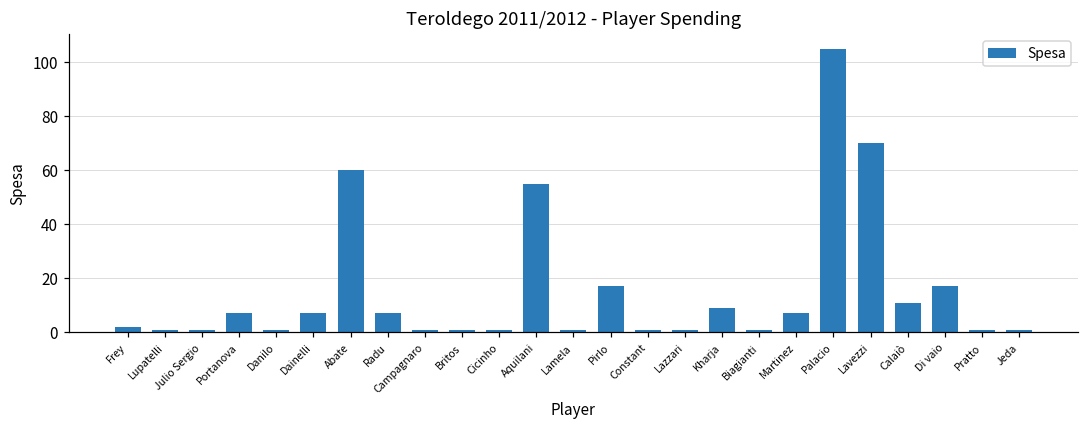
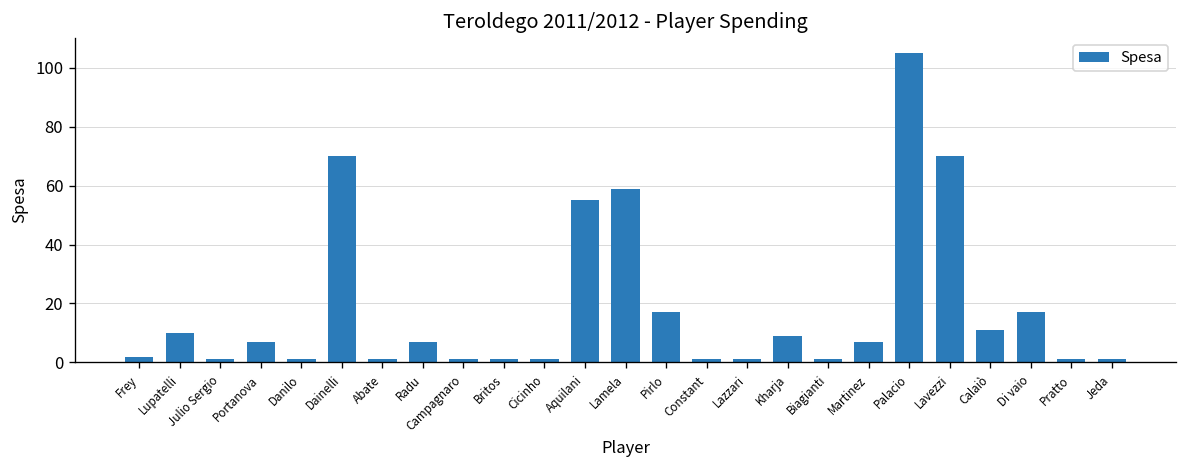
Lupatelli: 1 -> 10
Dainelli: 7 -> 70
Abate: 60 -> 1
Lamela: 1 -> 59
